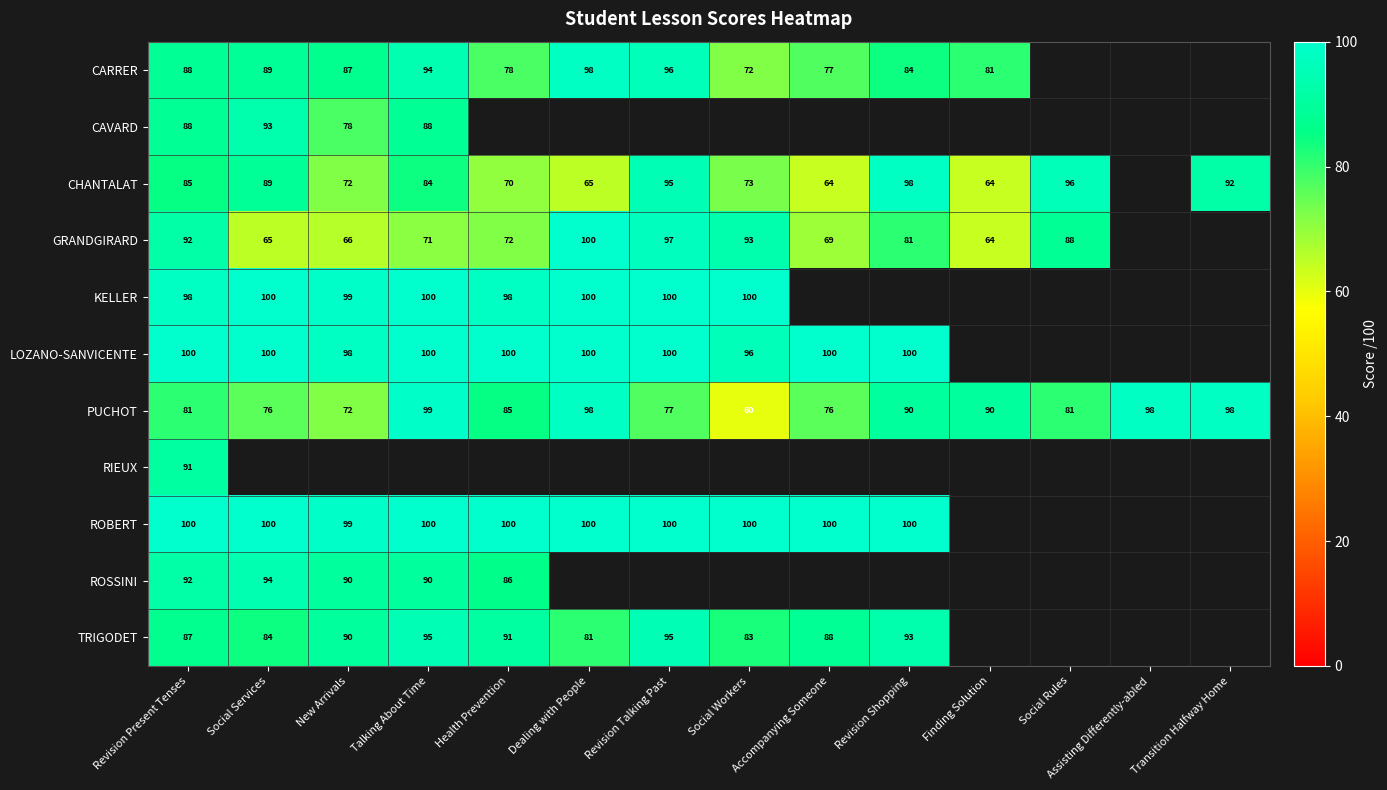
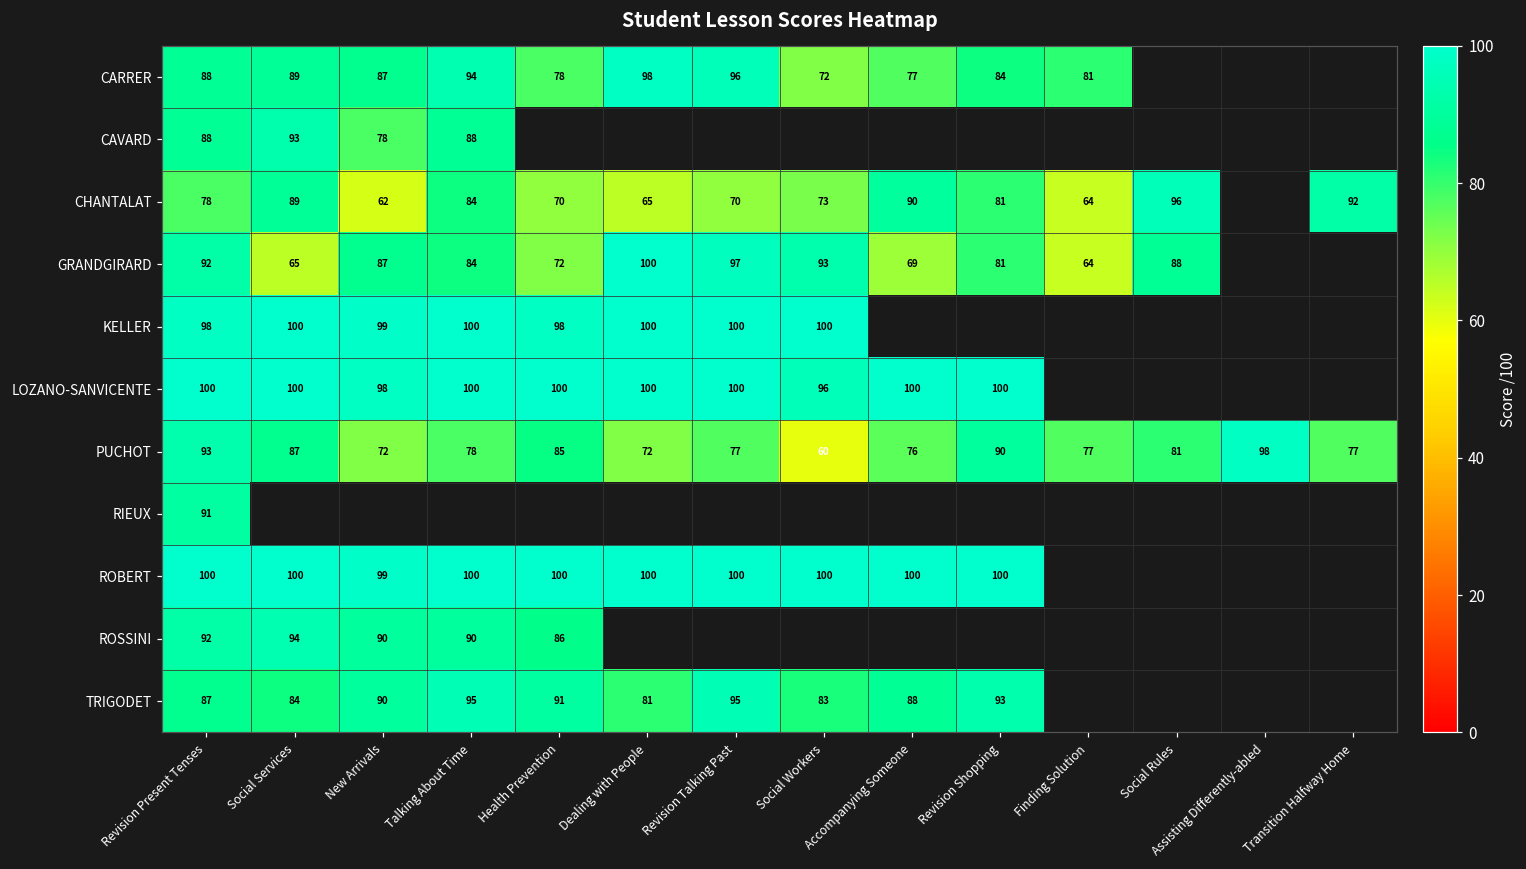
CHANTALAT, Revision Present Tenses: 85 -> 78
CHANTALAT, New Arrivals: 72 -> 62
CHANTALAT, Revision Talking Past: 95 -> 70
CHANTALAT, Accompanying Someone: 64 -> 90
CHANTALAT, Revision Shopping: 98 -> 81
GRANDGIRARD, New Arrivals: 66 -> 87
GRANDGIRARD, Talking About Time: 71 -> 84
PUCHOT, Revision Present Tenses: 81 -> 93
PUCHOT, Social Services: 76 -> 87
PUCHOT, Talking About Time: 99 -> 78
PUCHOT, Dealing with People: 98 -> 72
PUCHOT, Finding Solution: 90 -> 77
PUCHOT, Transition Halfway Home: 98 -> 77
